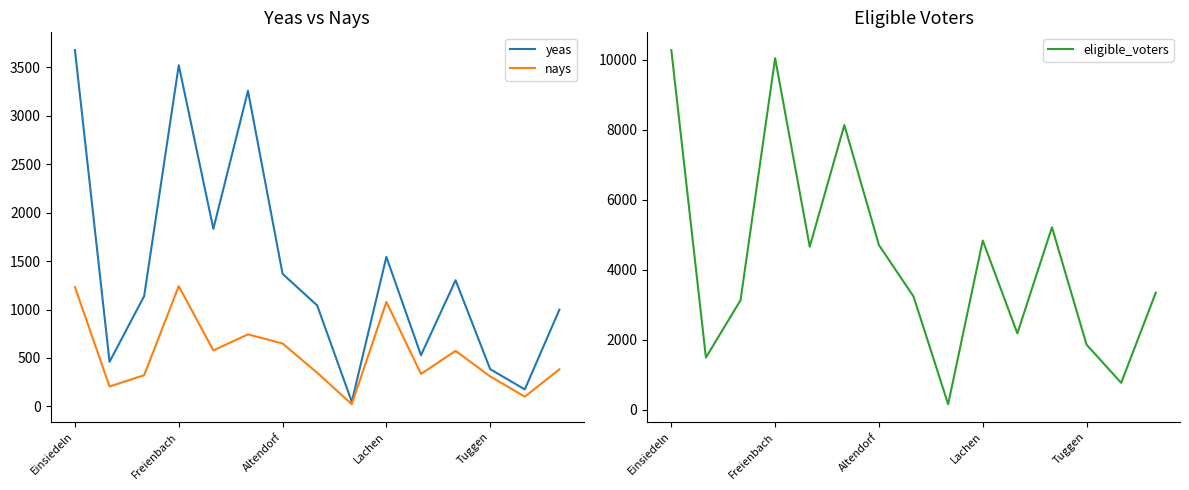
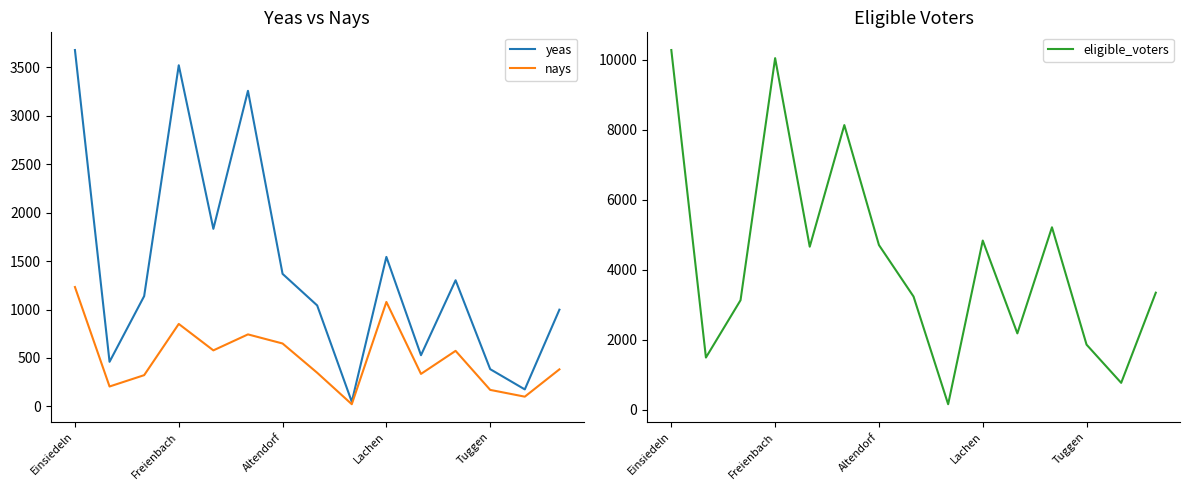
Yeas vs Nays, nays, Freienbach: 1200 -> 900
Yeas vs Nays, nays, Tuggen: 300 -> 200
